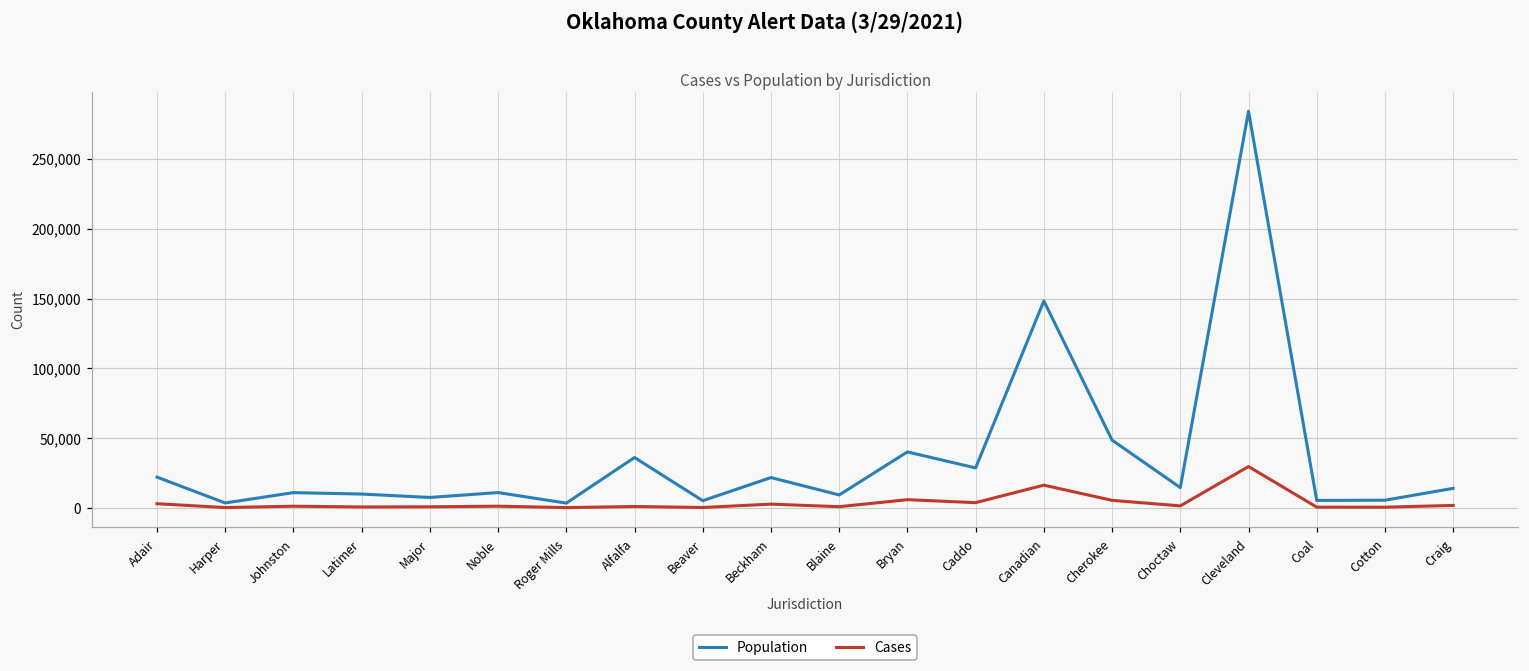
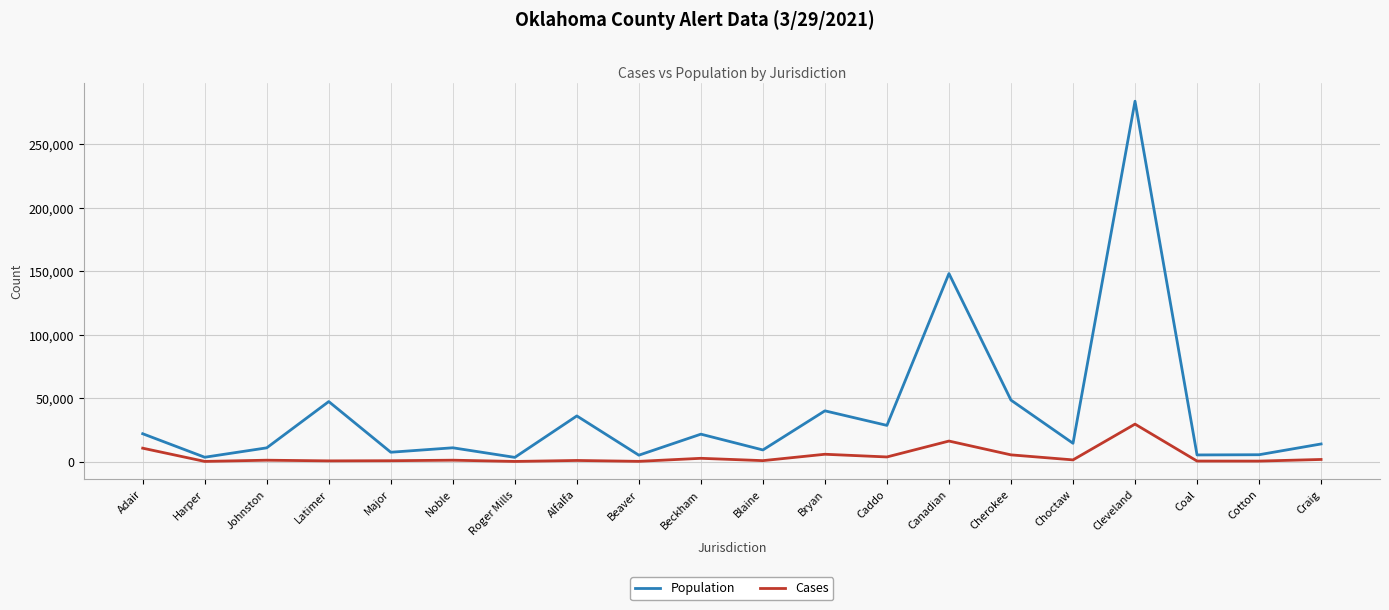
Cases, Adair: 3,000 -> 11,000
Population, Latimer: 10,000 -> 48,000
